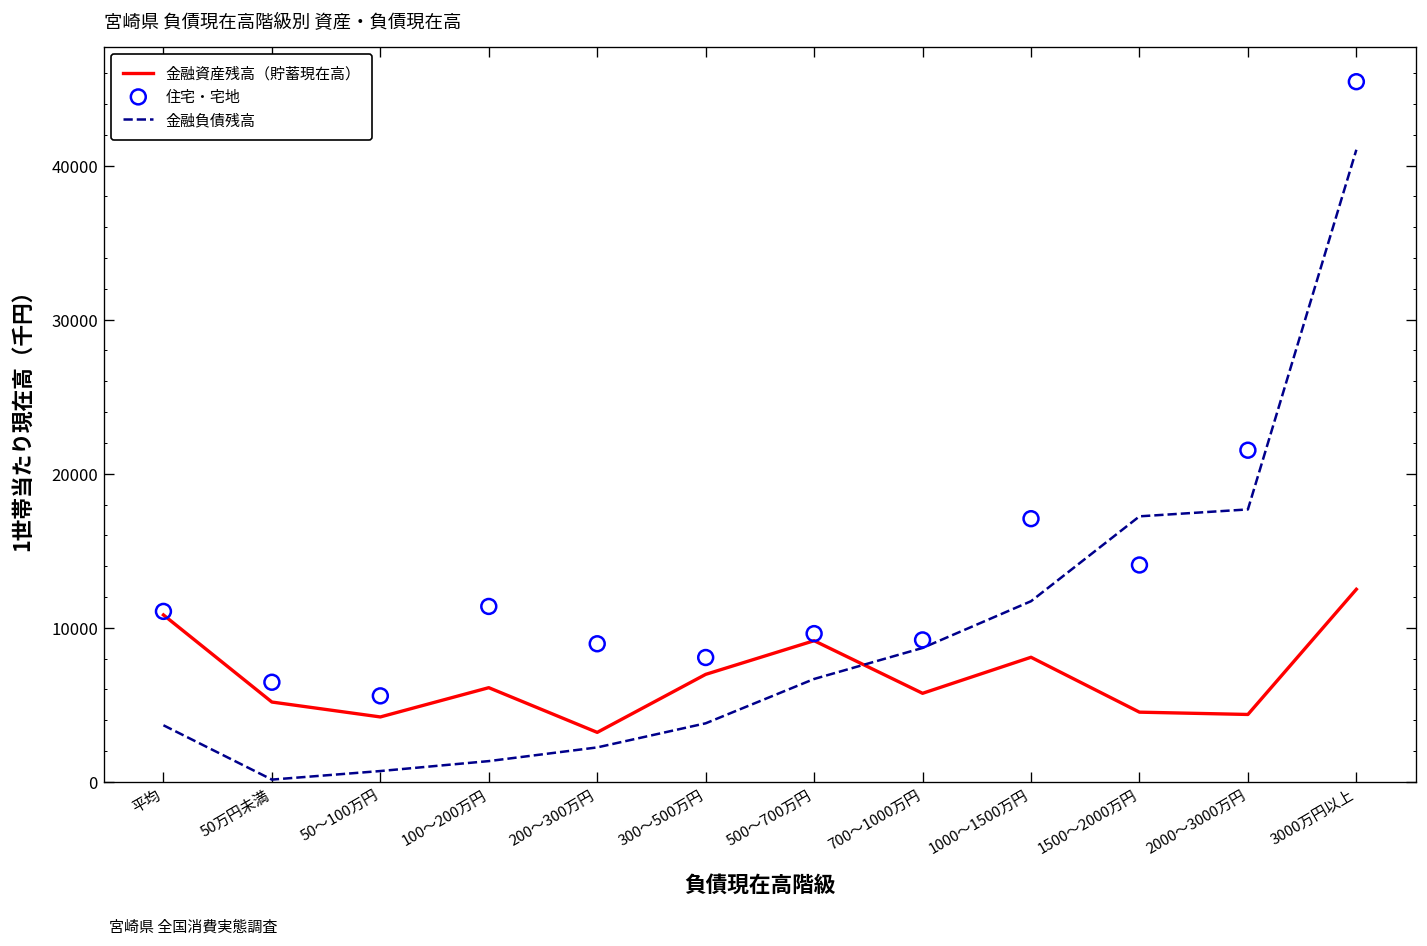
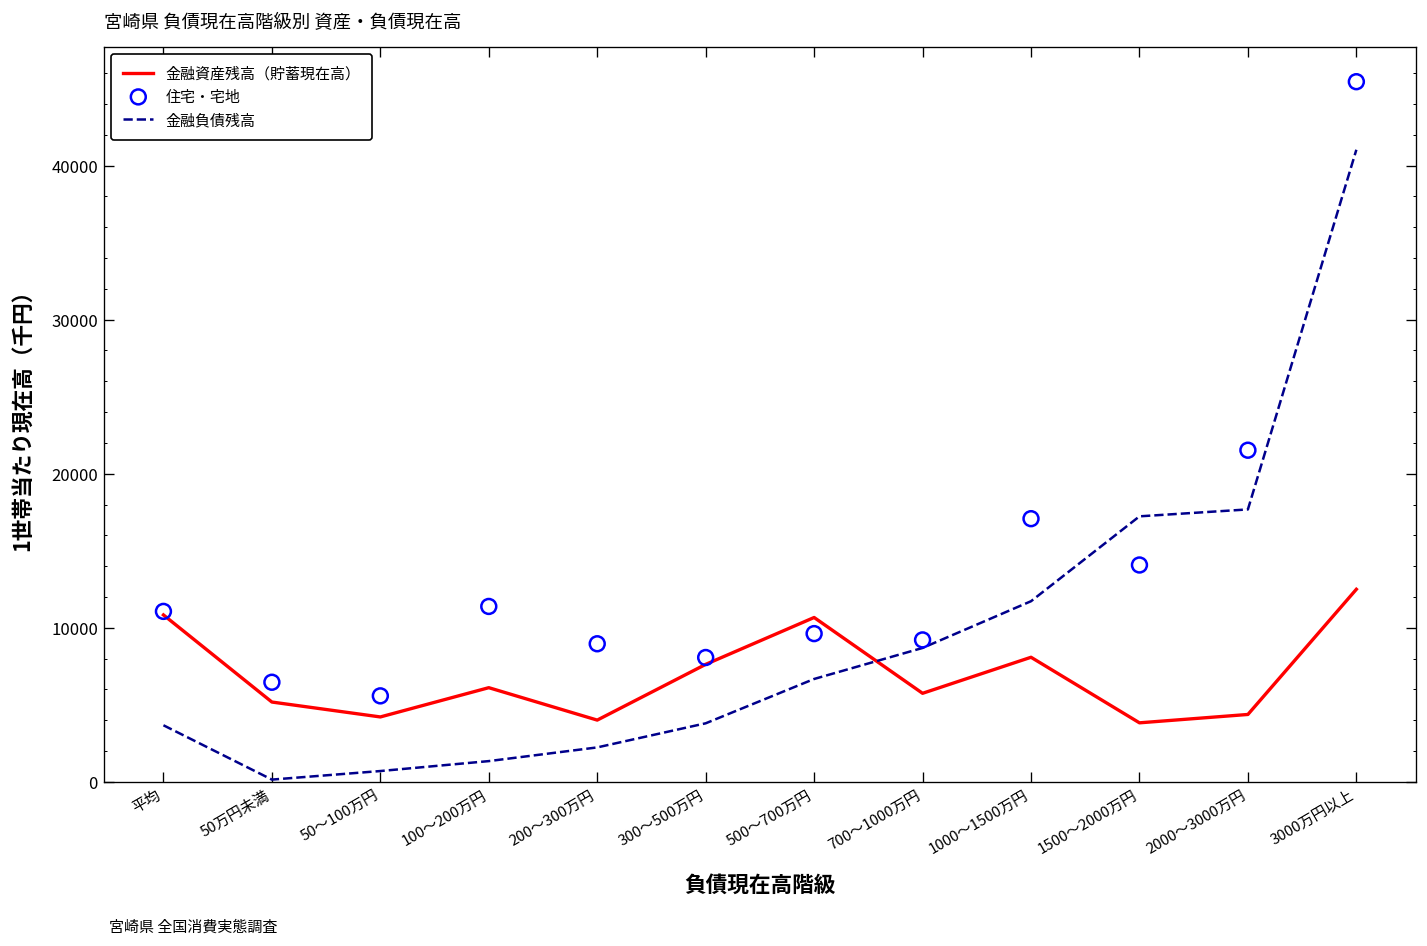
金融資産残高（貯蓄現在高）, 200～300万円: 3200 -> 4000
金融資産残高（貯蓄現在高）, 300～500万円: 7000 -> 7600
金融資産残高（貯蓄現在高）, 500～700万円: 9200 -> 10700
金融資産残高（貯蓄現在高）, 1500～2000万円: 4500 -> 3800
